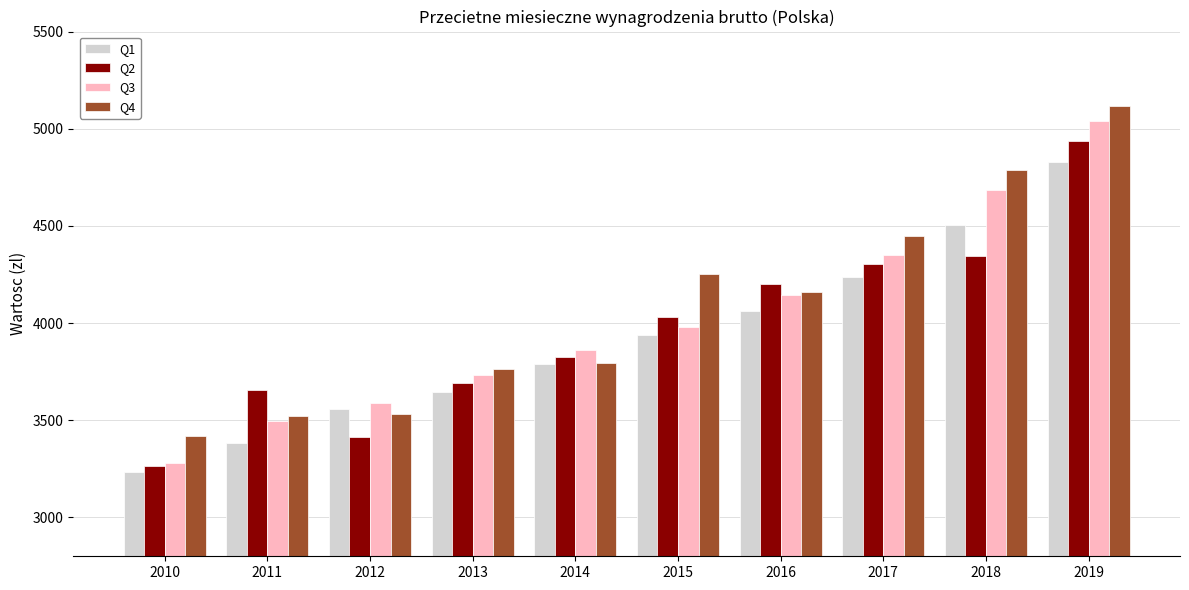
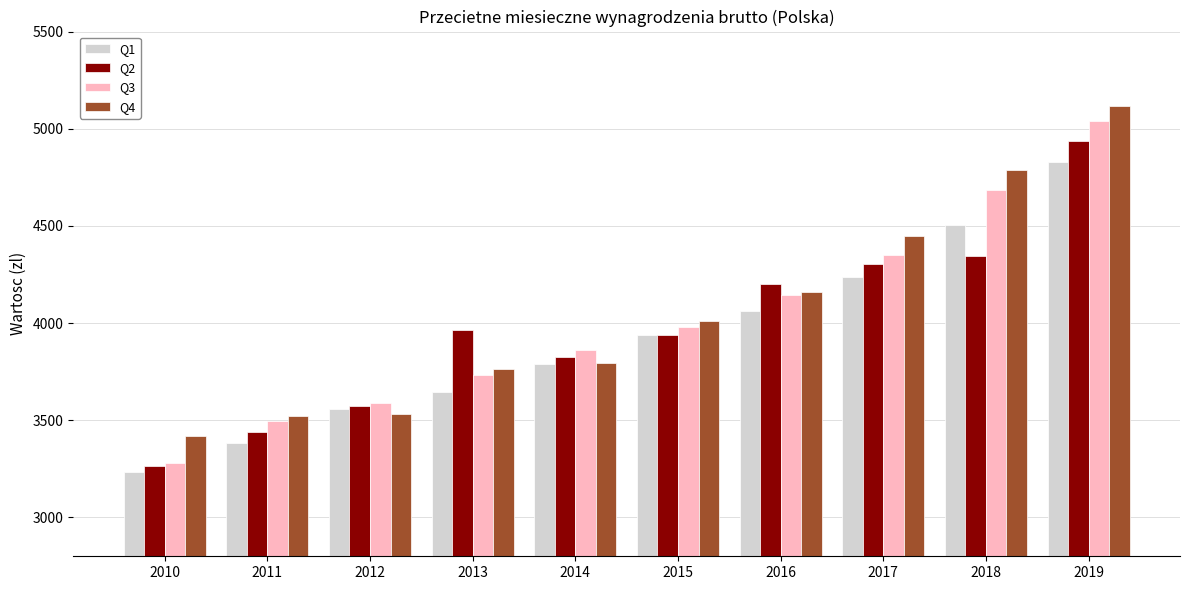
Q2, 2011: 3650 -> 3440
Q2, 2012: 3410 -> 3570
Q2, 2013: 3690 -> 3970
Q2, 2015: 4030 -> 3940
Q4, 2015: 4250 -> 4010
